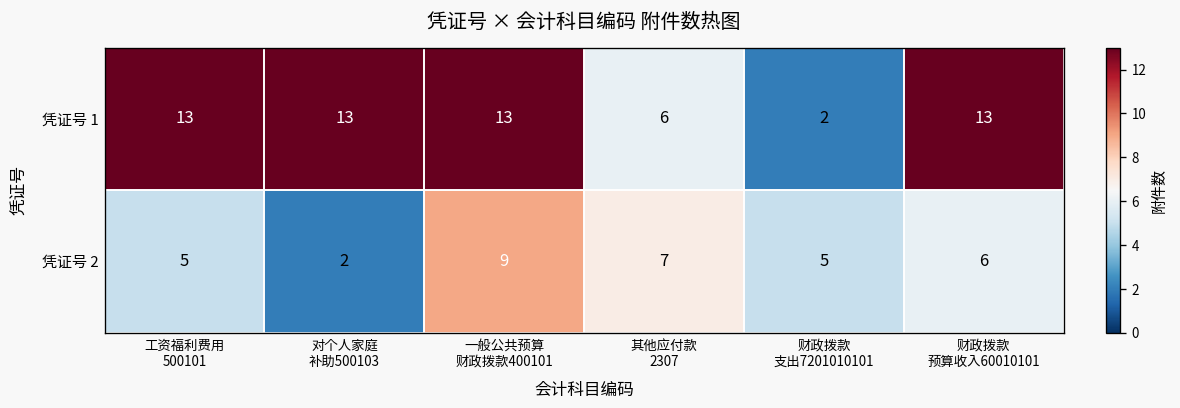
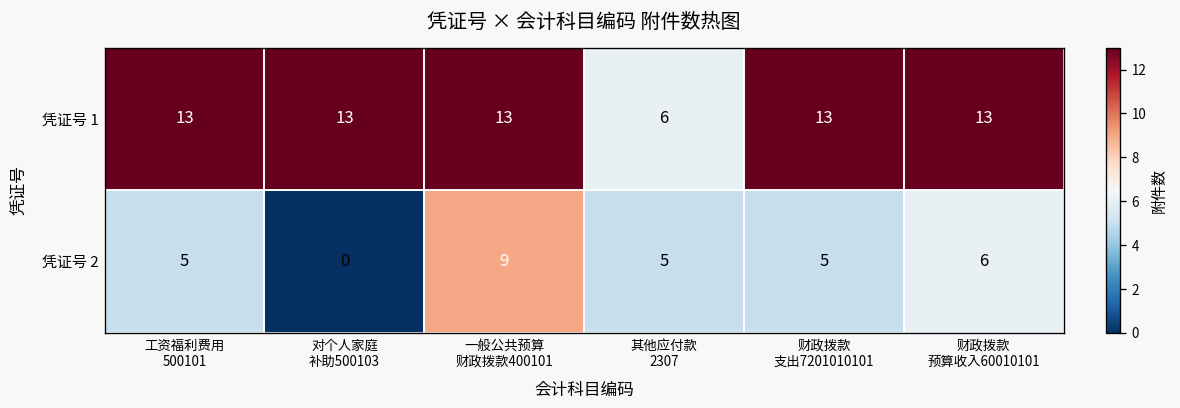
凭证号 1, 财政拨款 支出7201010101: 2 -> 13
凭证号 2, 对个人家庭 补助500103: 2 -> 0
凭证号 2, 其他应付款 2307: 7 -> 5
